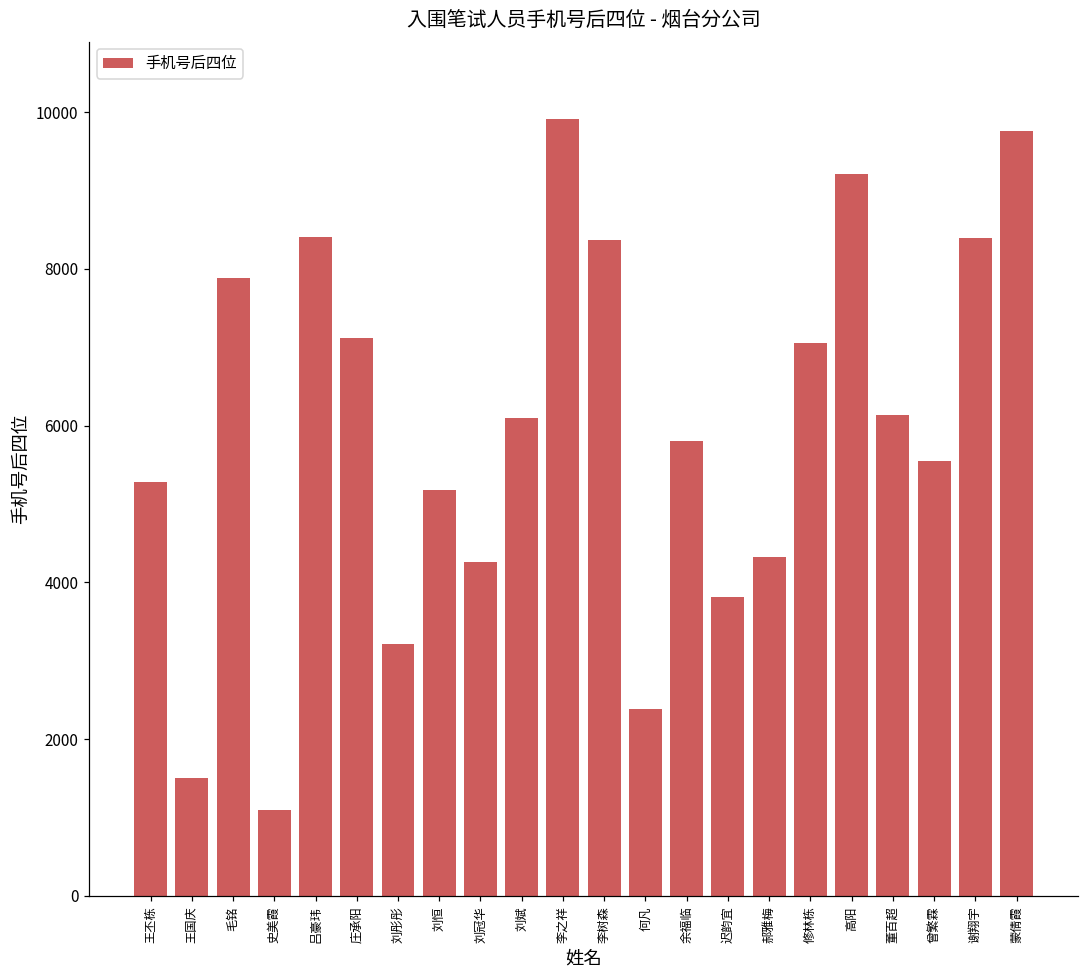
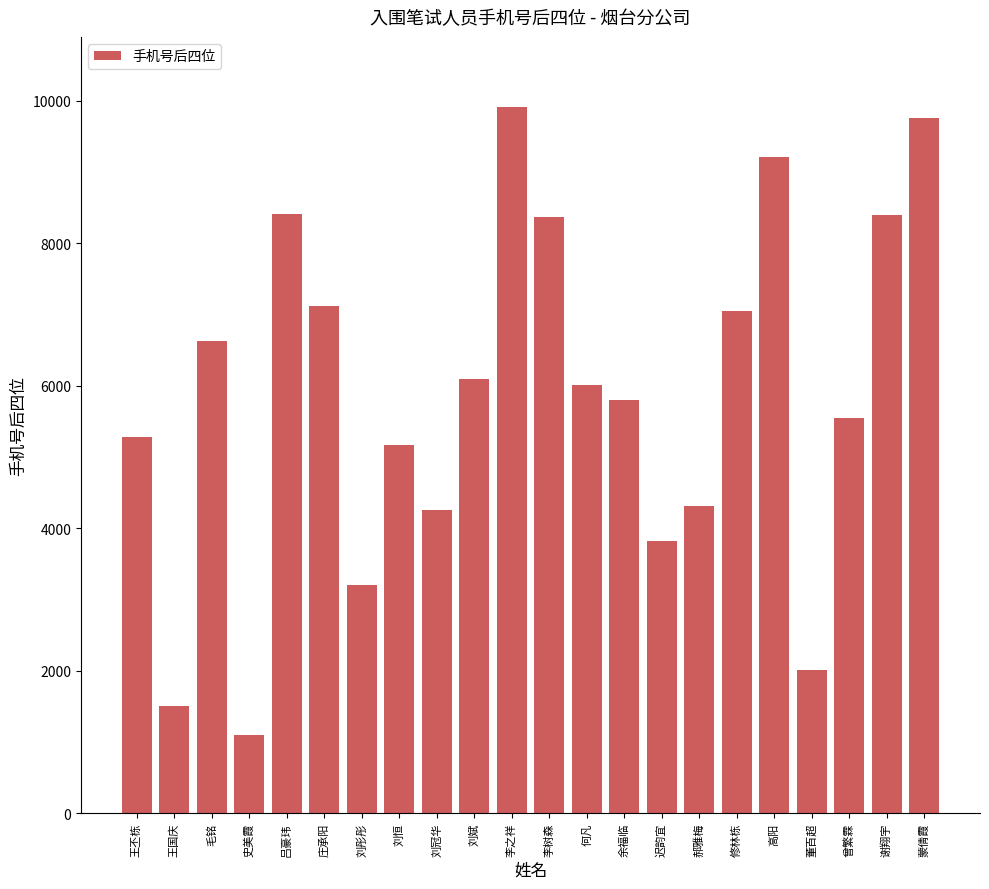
毛铭: 7900 -> 6600
何凡: 2400 -> 6000
董百超: 6100 -> 2000
